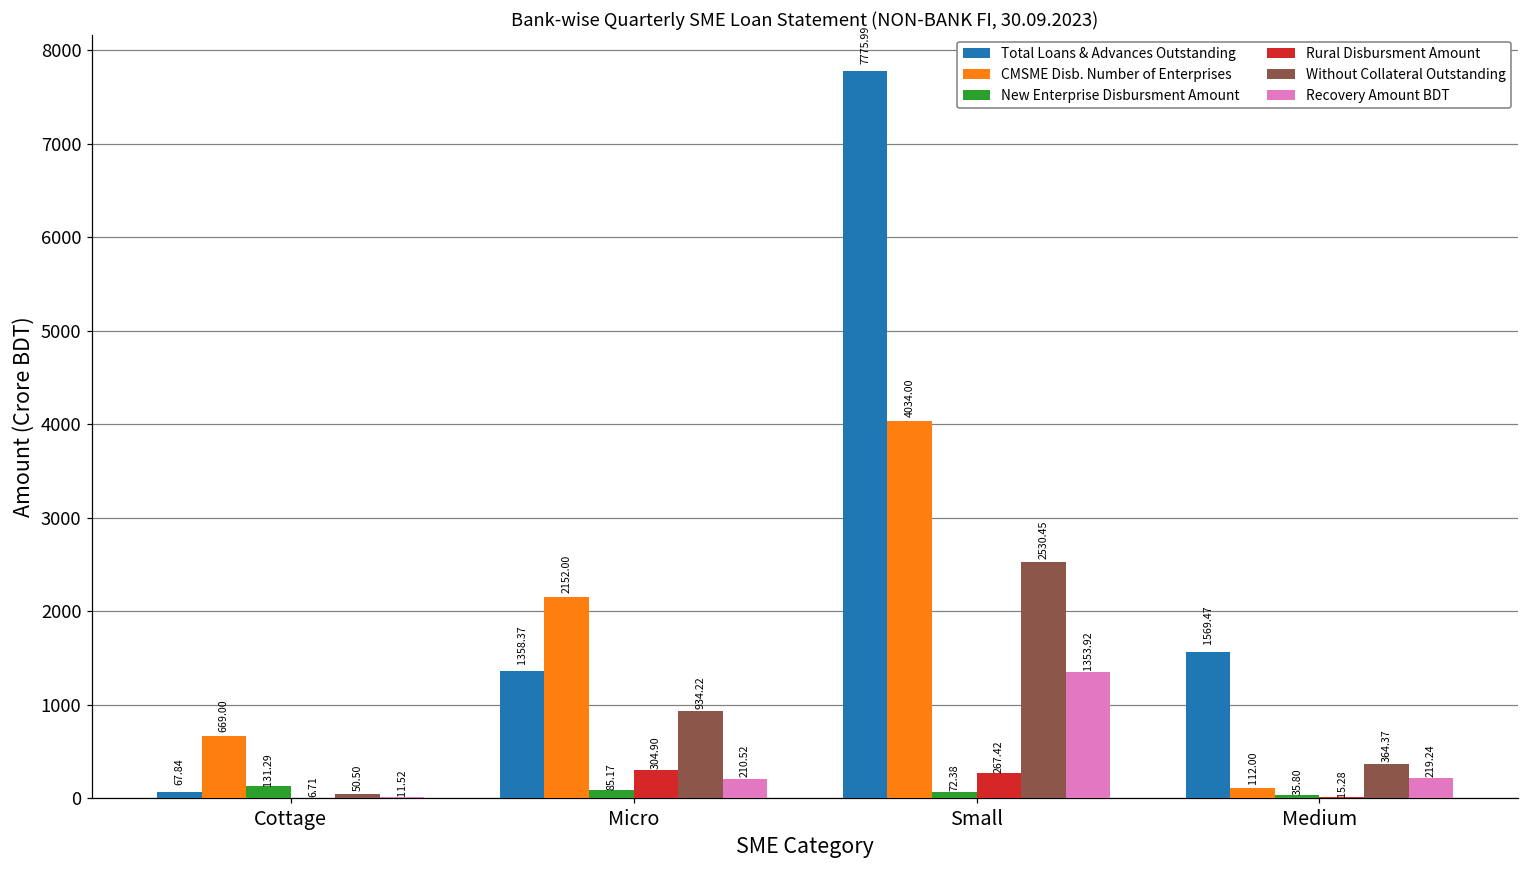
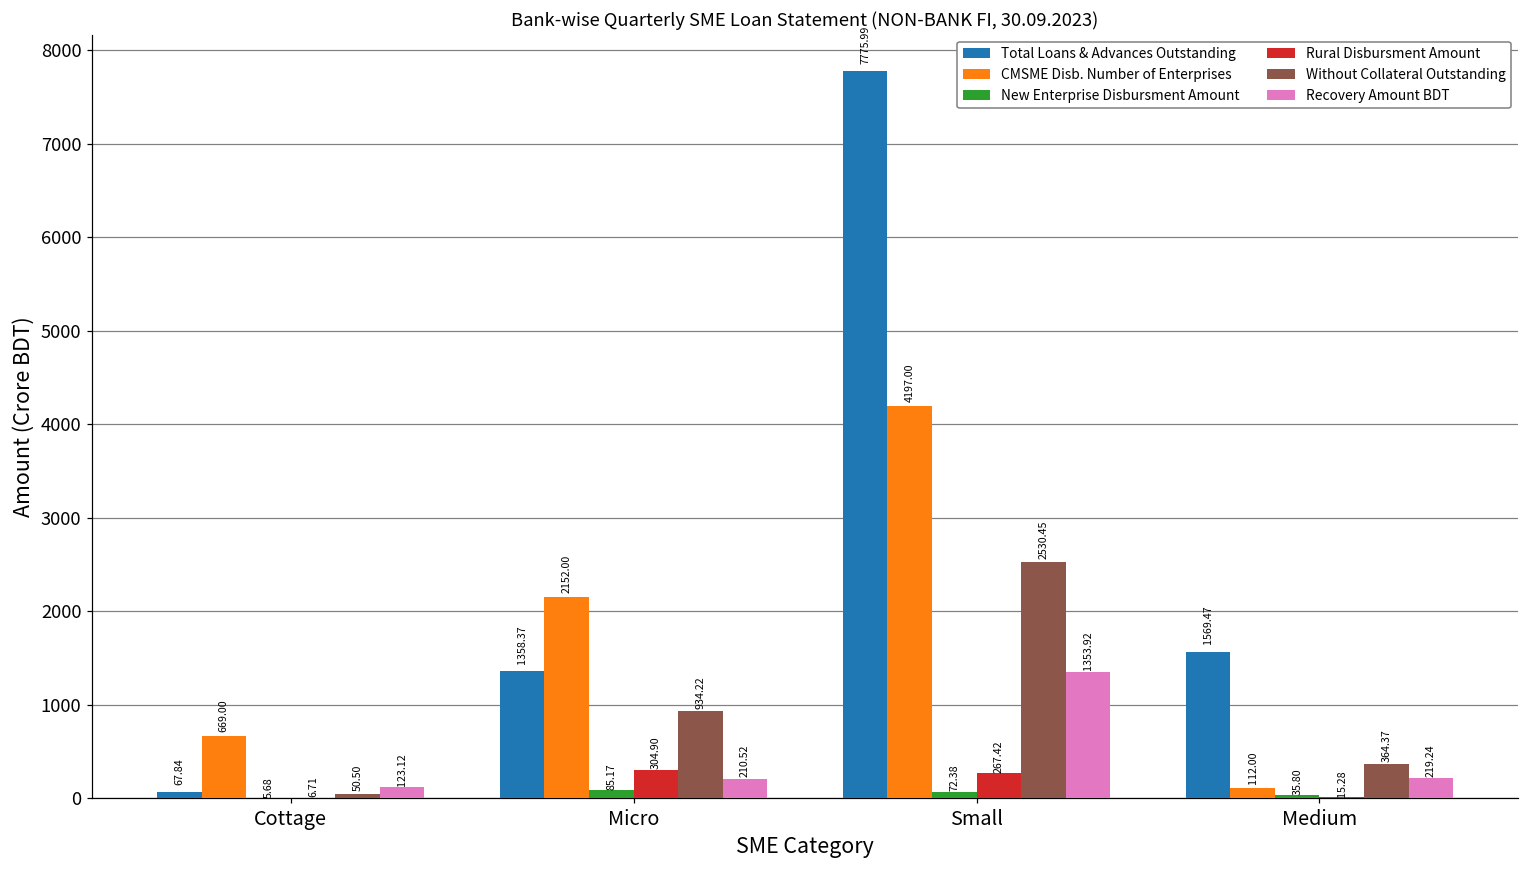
New Enterprise Disbursment Amount, Cottage: 131.29 -> 5.68
Recovery Amount BDT, Cottage: 11.52 -> 123.12
CMSME Disb. Number of Enterprises, Small: 4034.00 -> 4197.00
